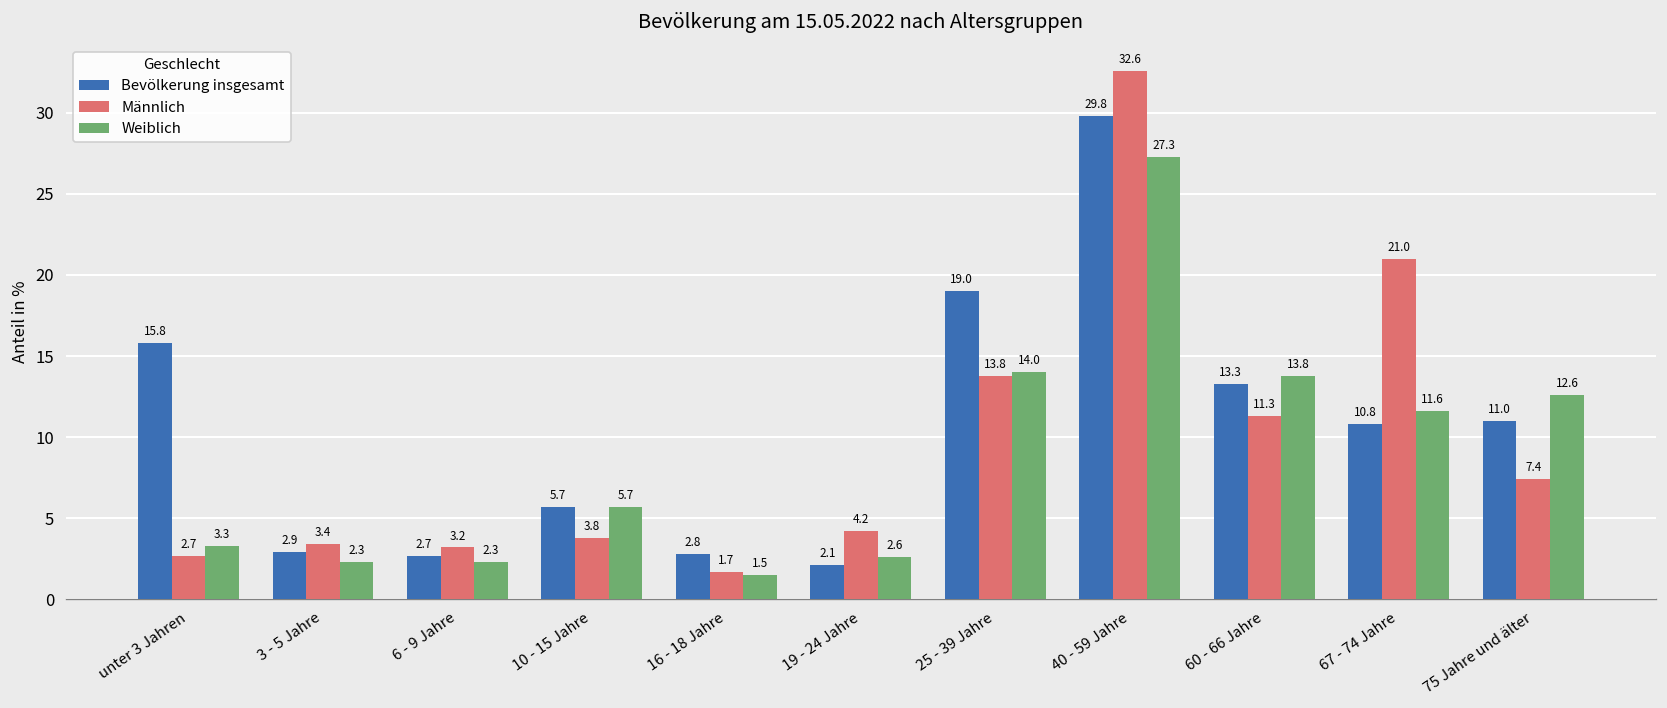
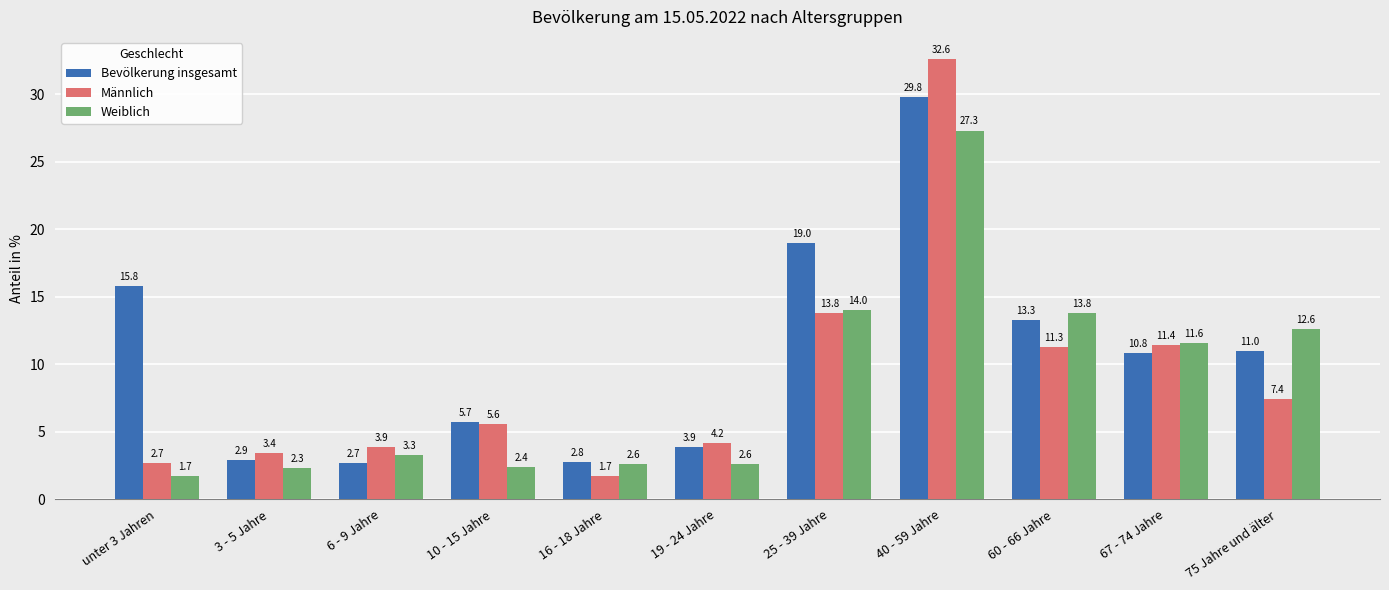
Weiblich, unter 3 Jahren: 3.3 -> 1.7
Männlich, 6 - 9 Jahre: 3.2 -> 3.9
Weiblich, 6 - 9 Jahre: 2.3 -> 3.3
Männlich, 10 - 15 Jahre: 3.8 -> 5.6
Weiblich, 10 - 15 Jahre: 5.7 -> 2.4
Weiblich, 16 - 18 Jahre: 1.5 -> 2.6
Bevölkerung insgesamt, 19 - 24 Jahre: 2.1 -> 3.9
Männlich, 67 - 74 Jahre: 21.0 -> 11.4
